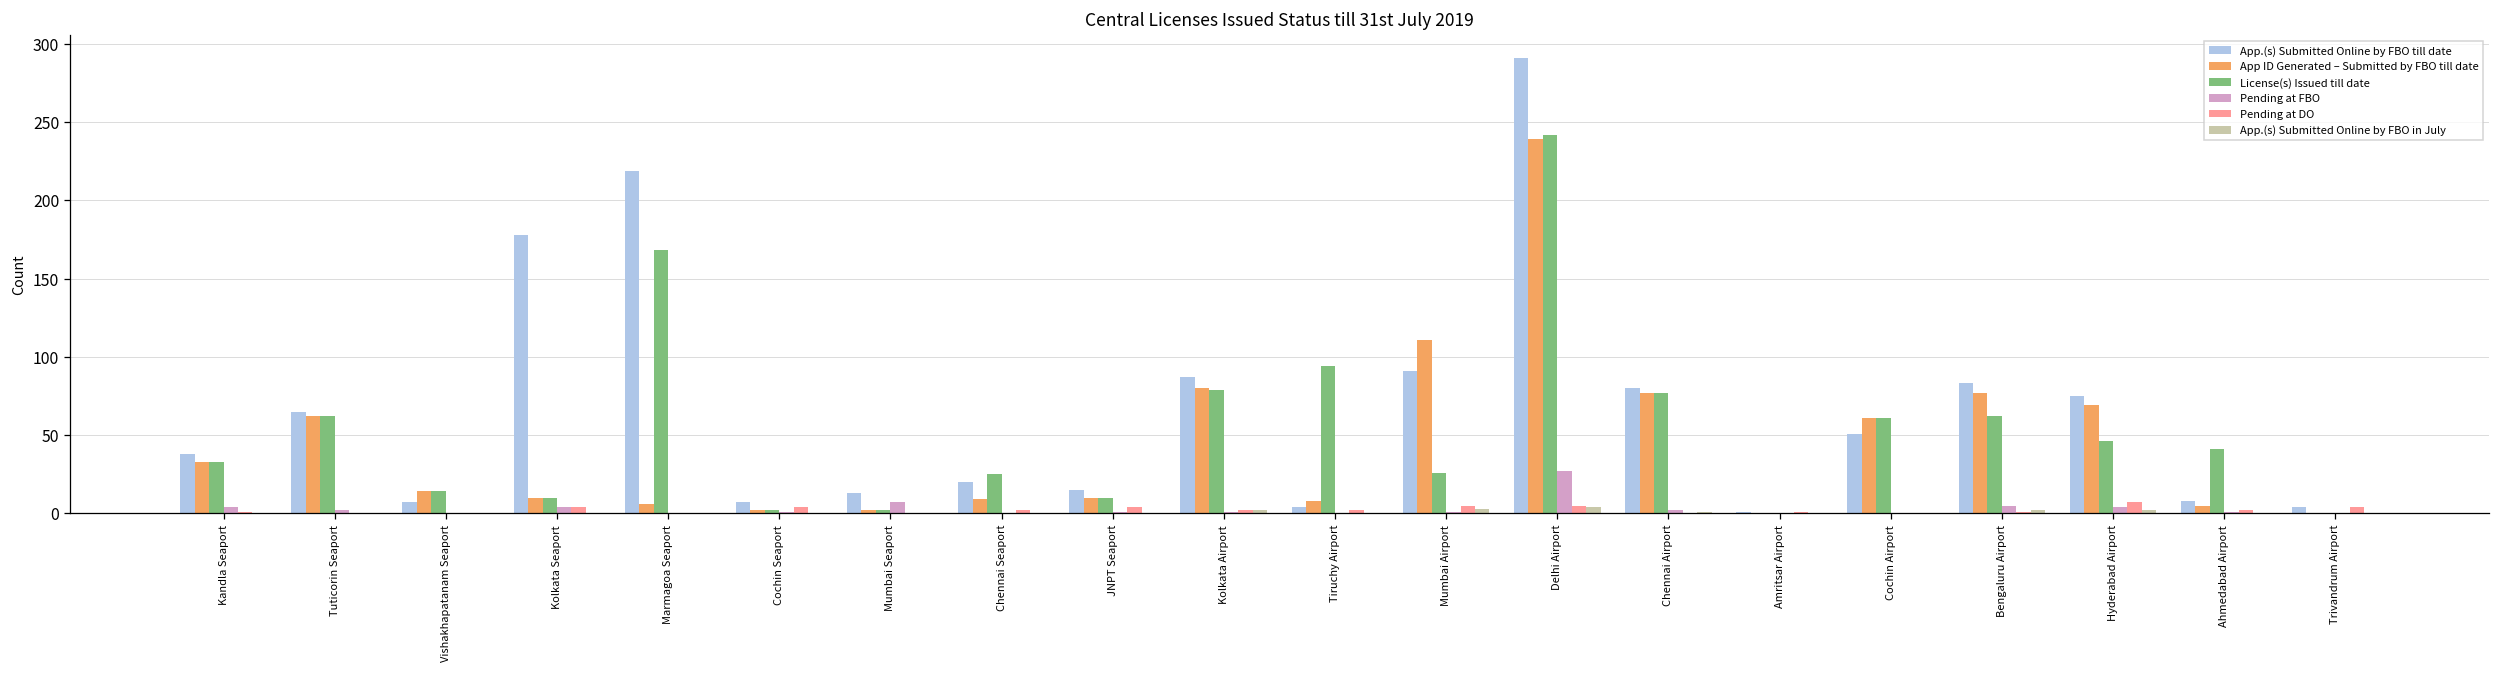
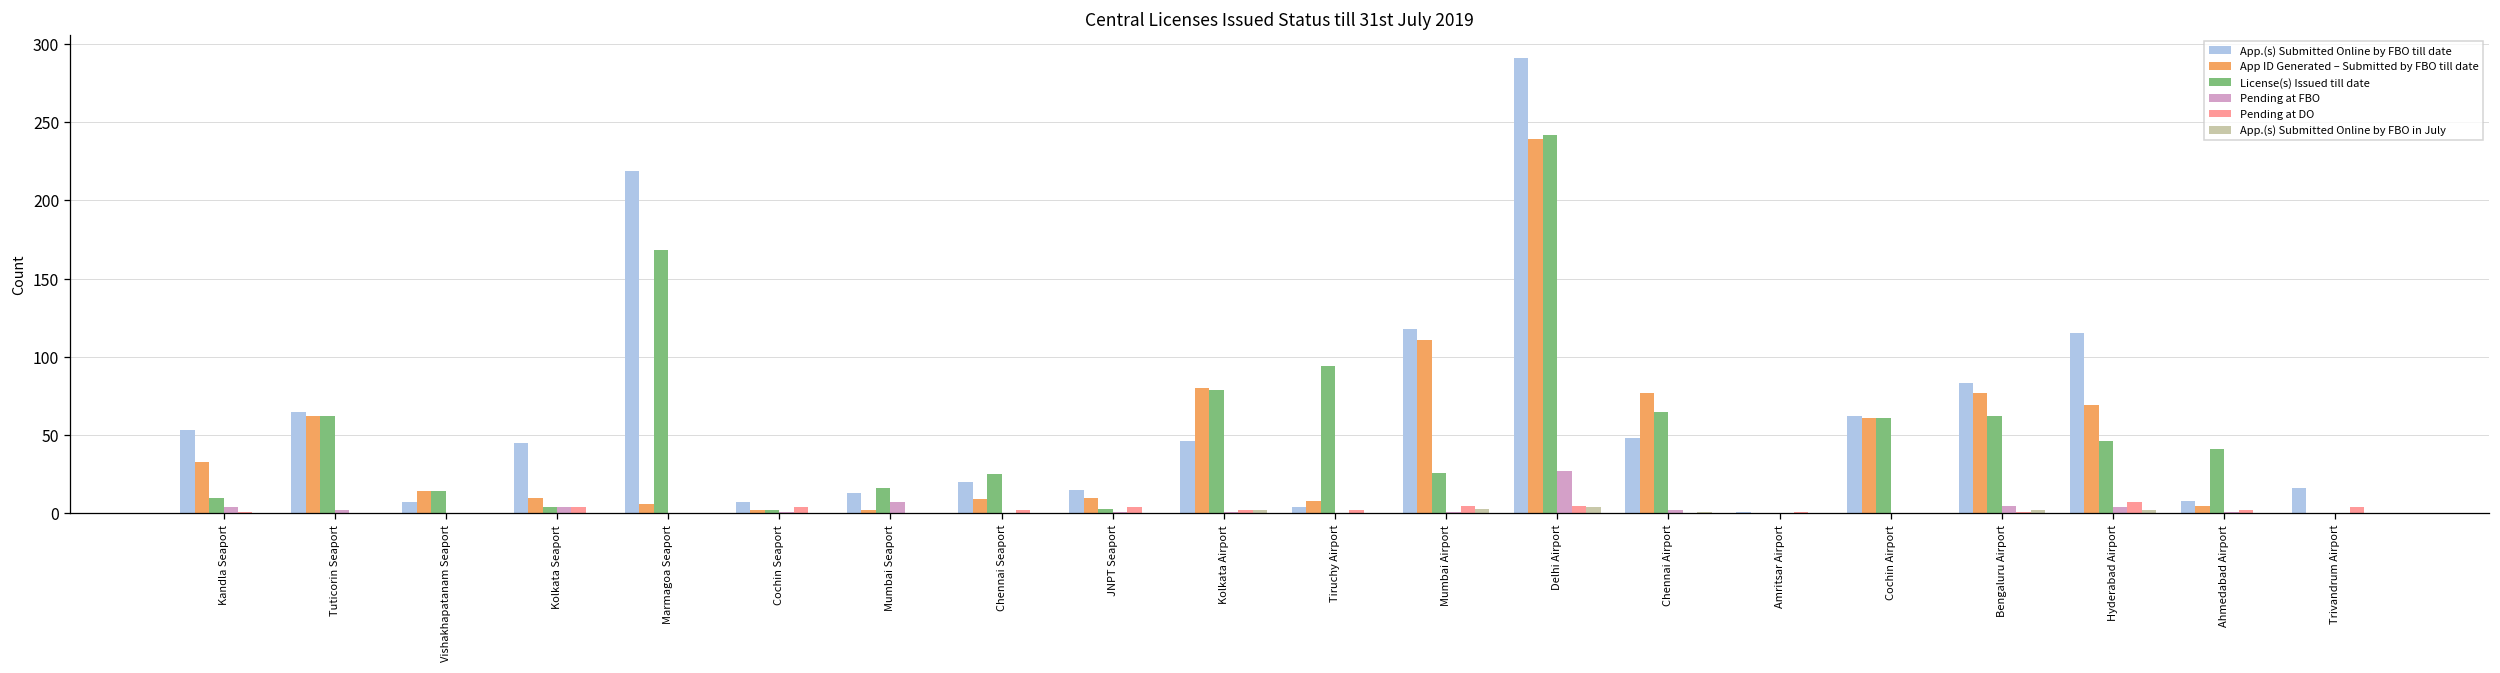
App.(s) Submitted Online by FBO till date, Kandla Seaport: 38 -> 53
License(s) Issued till date, Kandla Seaport: 33 -> 10
App.(s) Submitted Online by FBO till date, Kolkata Seaport: 178 -> 45
License(s) Issued till date, Kolkata Seaport: 10 -> 4
License(s) Issued till date, Mumbai Seaport: 2 -> 16
License(s) Issued till date, JNPT Seaport: 10 -> 3
App.(s) Submitted Online by FBO till date, Kolkata Airport: 87 -> 46
App.(s) Submitted Online by FBO till date, Mumbai Airport: 91 -> 118
App.(s) Submitted Online by FBO till date, Chennai Airport: 80 -> 48
License(s) Issued till date, Chennai Airport: 77 -> 65
App.(s) Submitted Online by FBO till date, Cochin Airport: 51 -> 62
App.(s) Submitted Online by FBO till date, Hyderabad Airport: 75 -> 115
App.(s) Submitted Online by FBO till date, Trivandrum Airport: 4 -> 16
